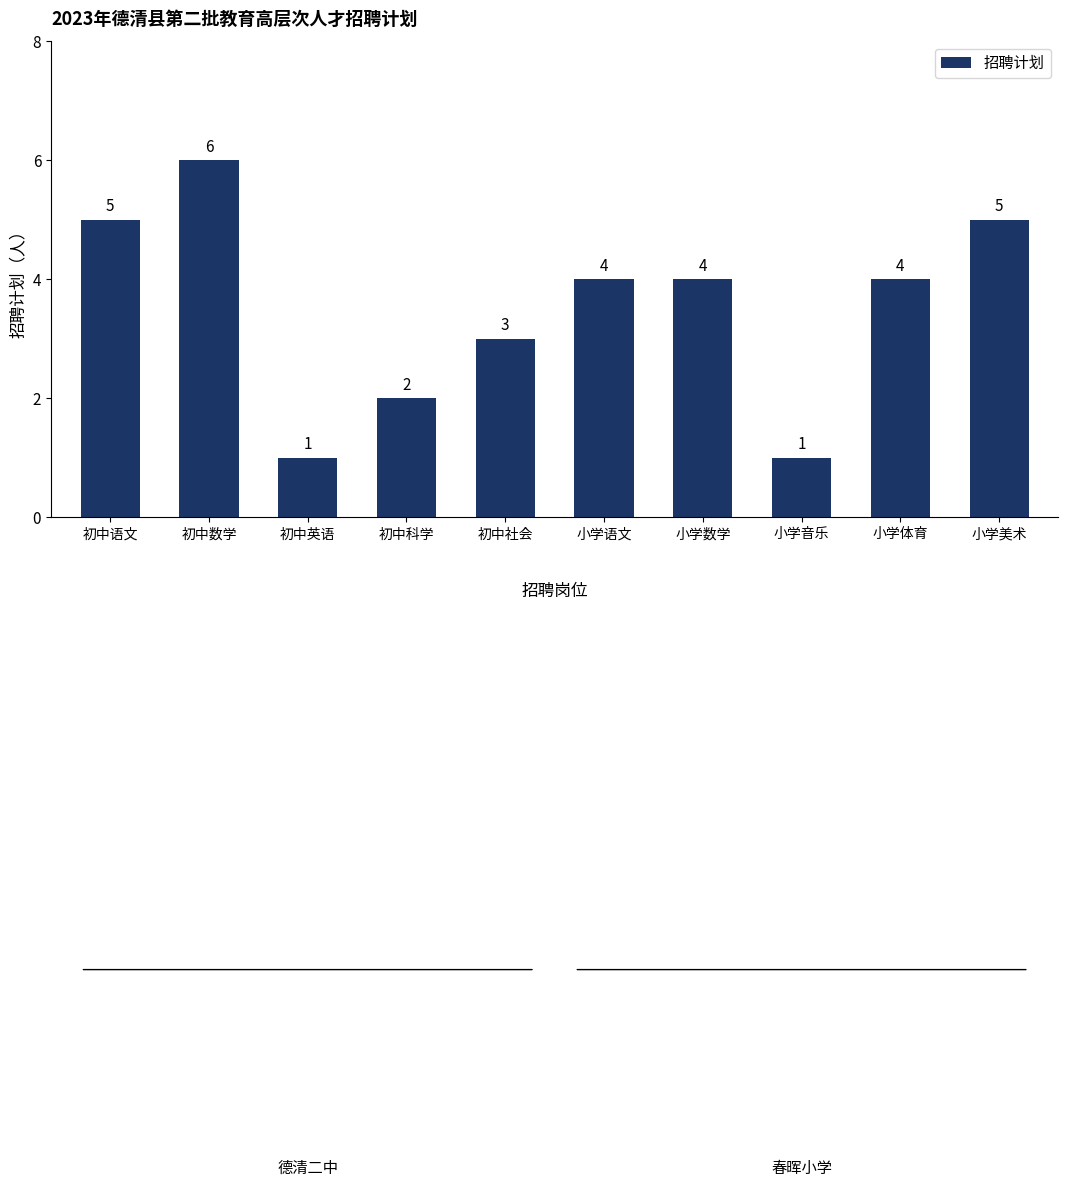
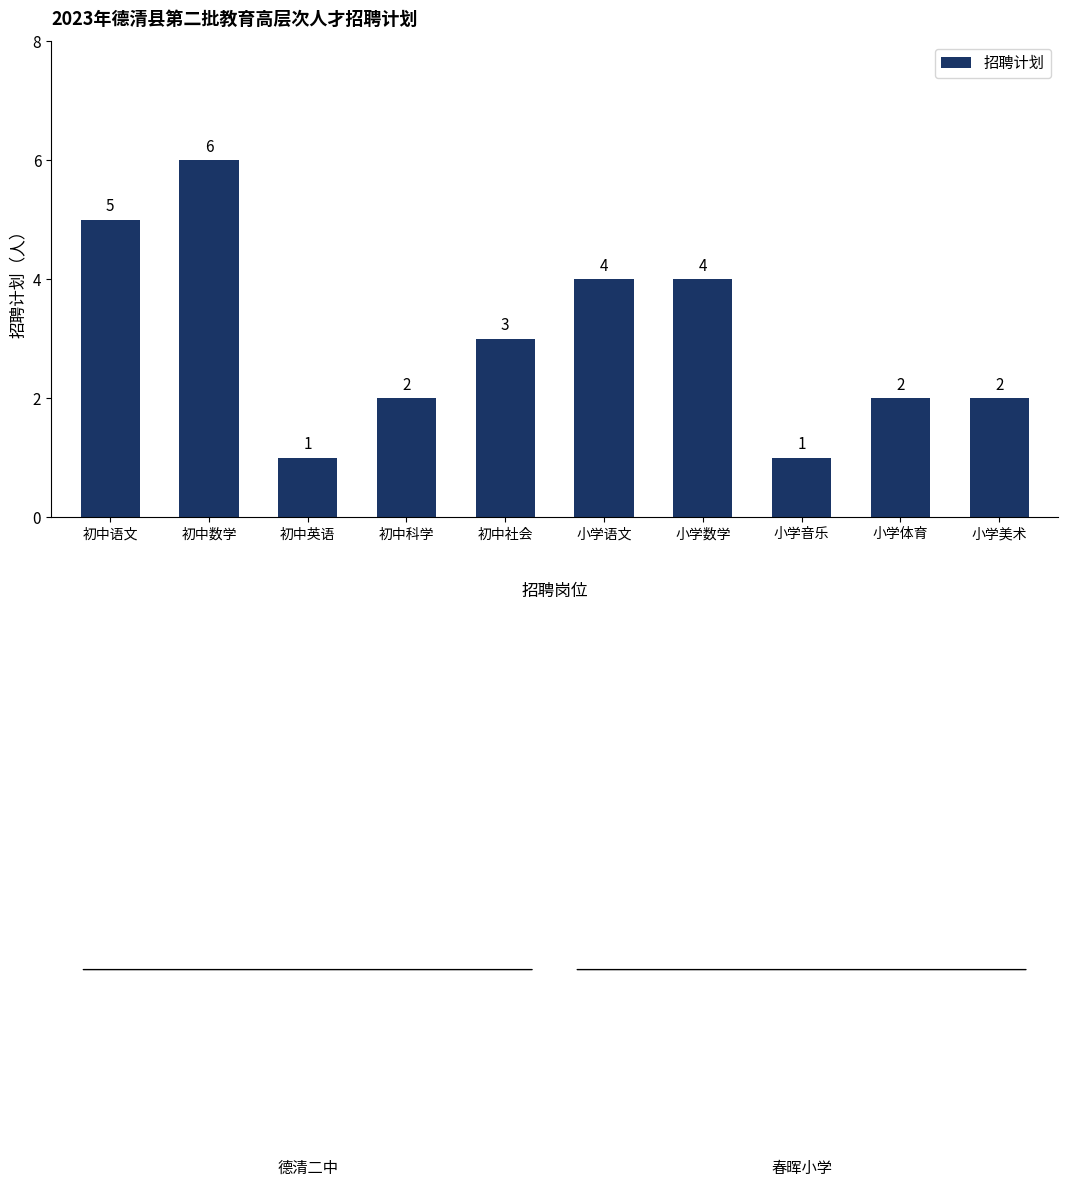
小学体育: 4 -> 2
小学美术: 5 -> 2
